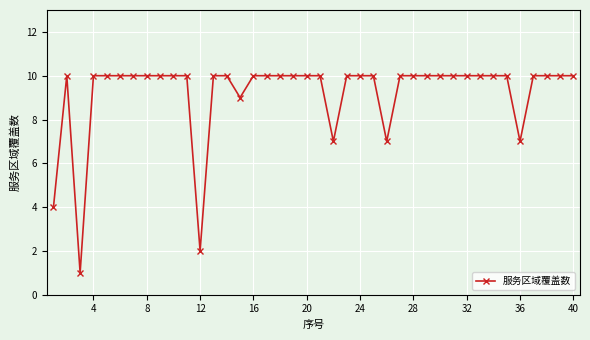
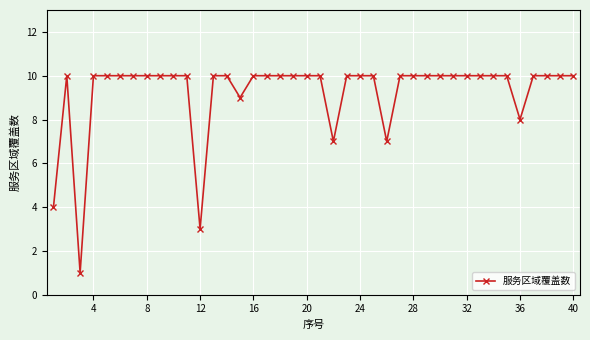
12: 2 -> 3
36: 7 -> 8
